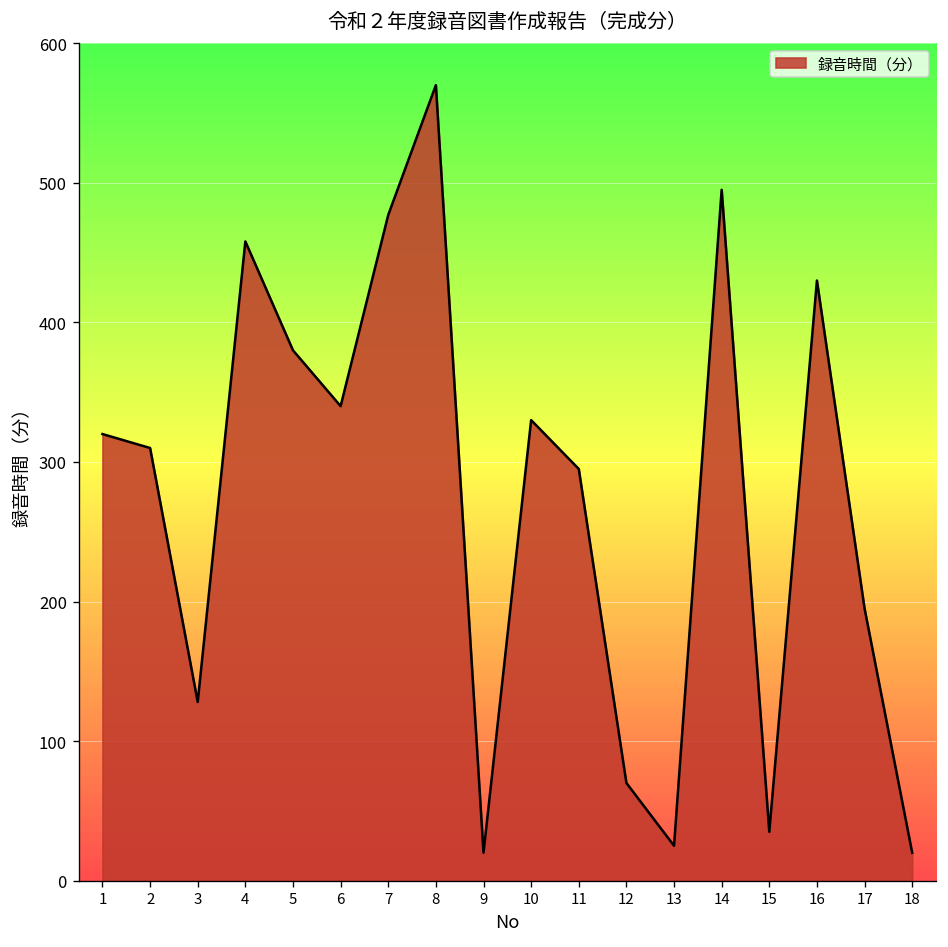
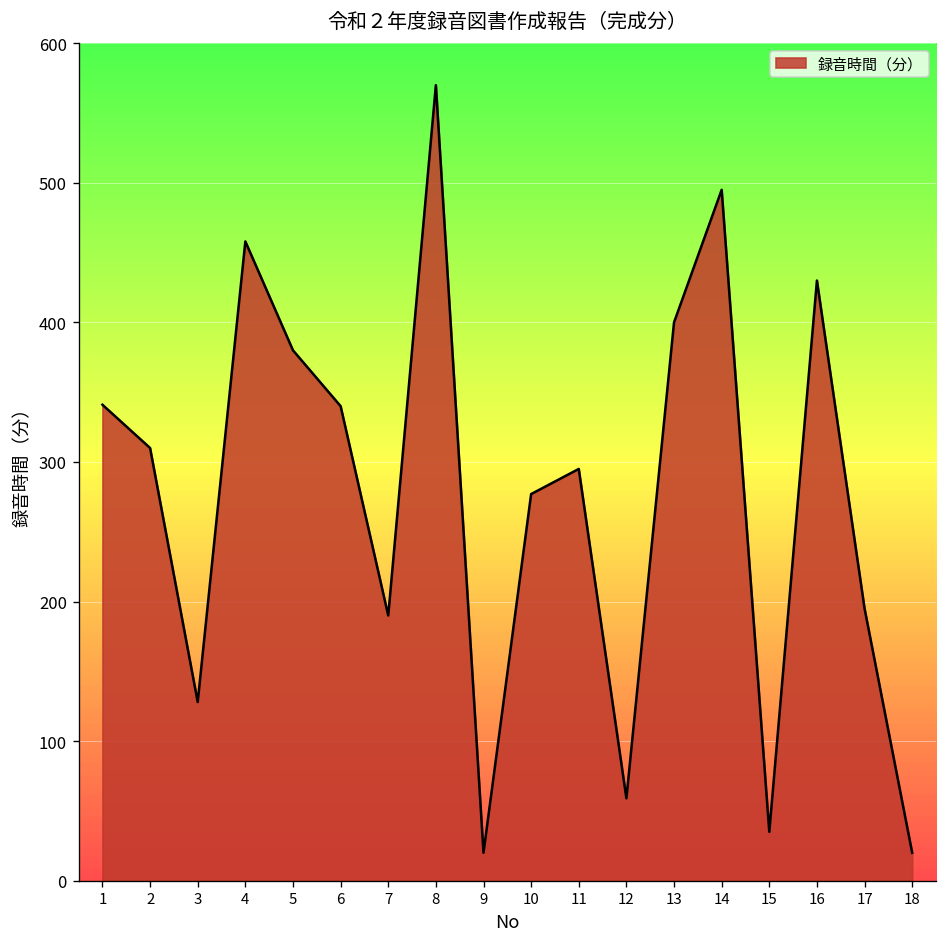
1: 320 -> 341
7: 477 -> 190
10: 330 -> 277
12: 70 -> 59
13: 25 -> 400
